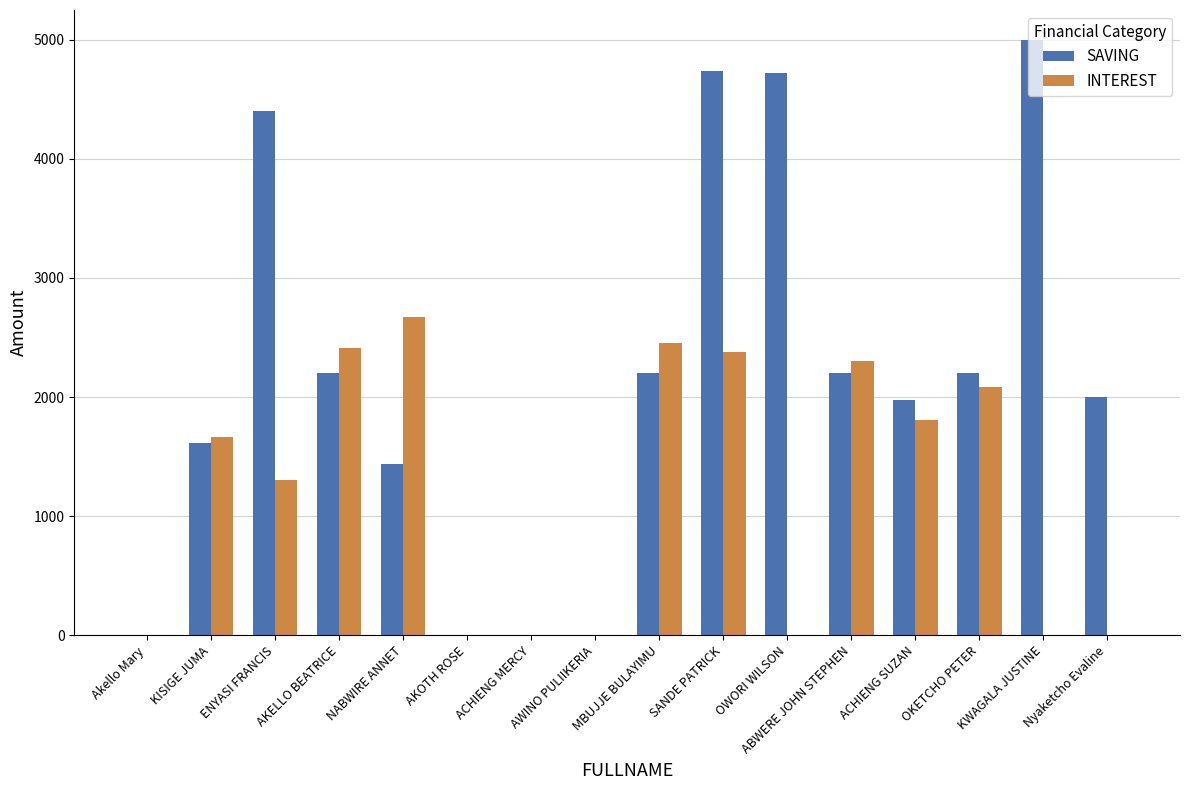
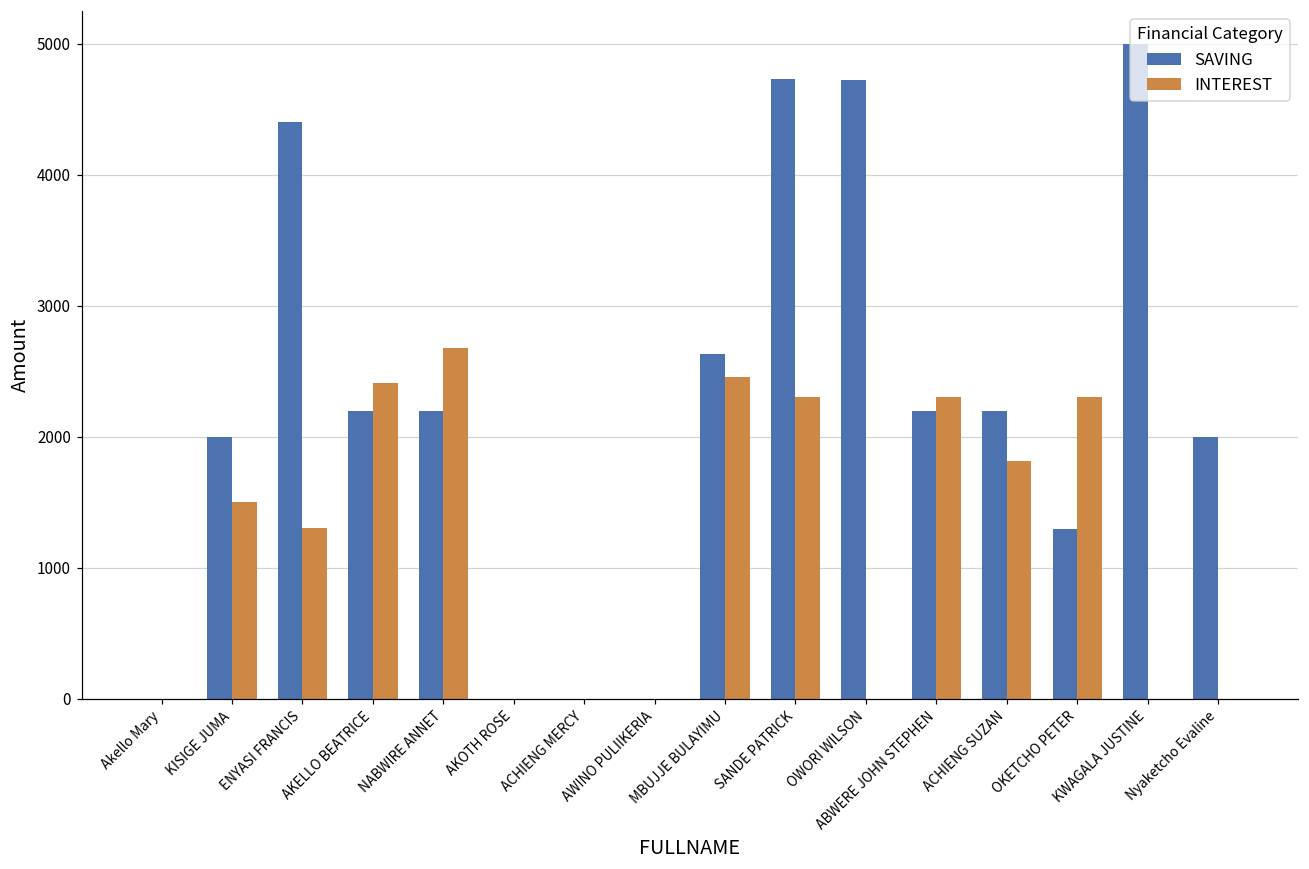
SAVING, KISIGE JUMA: 1620 -> 2000
INTEREST, KISIGE JUMA: 1670 -> 1500
SAVING, NABWIRE ANNET: 1440 -> 2200
SAVING, MBUJJE BULAYIMU: 2200 -> 2630
INTEREST, SANDE PATRICK: 2380 -> 2300
SAVING, ACHIENG SUZAN: 1970 -> 2200
SAVING, OKETCHO PETER: 2200 -> 1290
INTEREST, OKETCHO PETER: 2090 -> 2300
